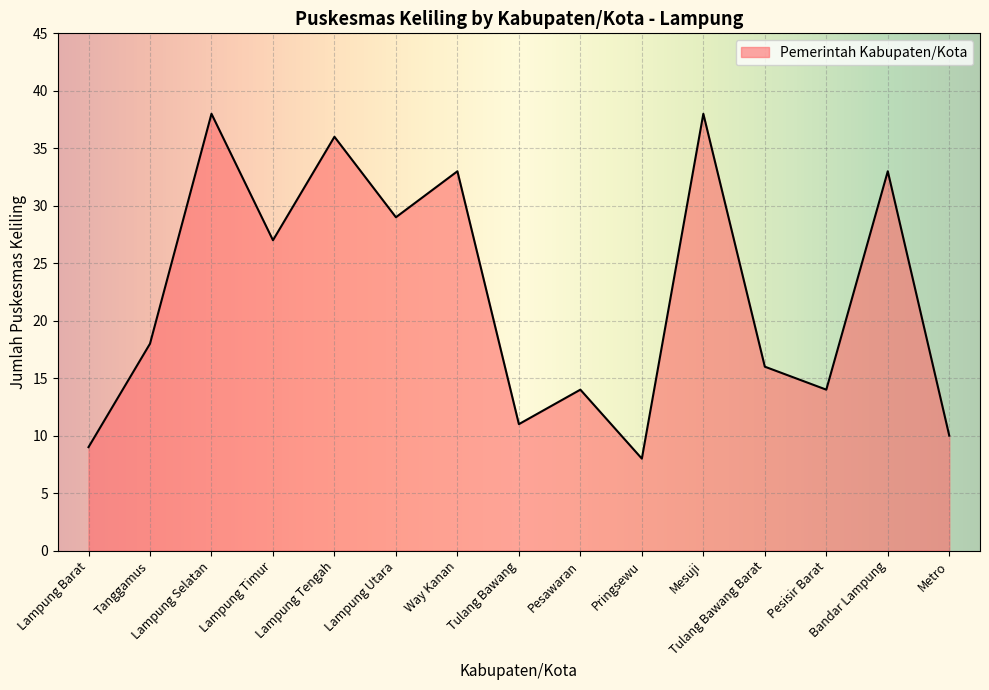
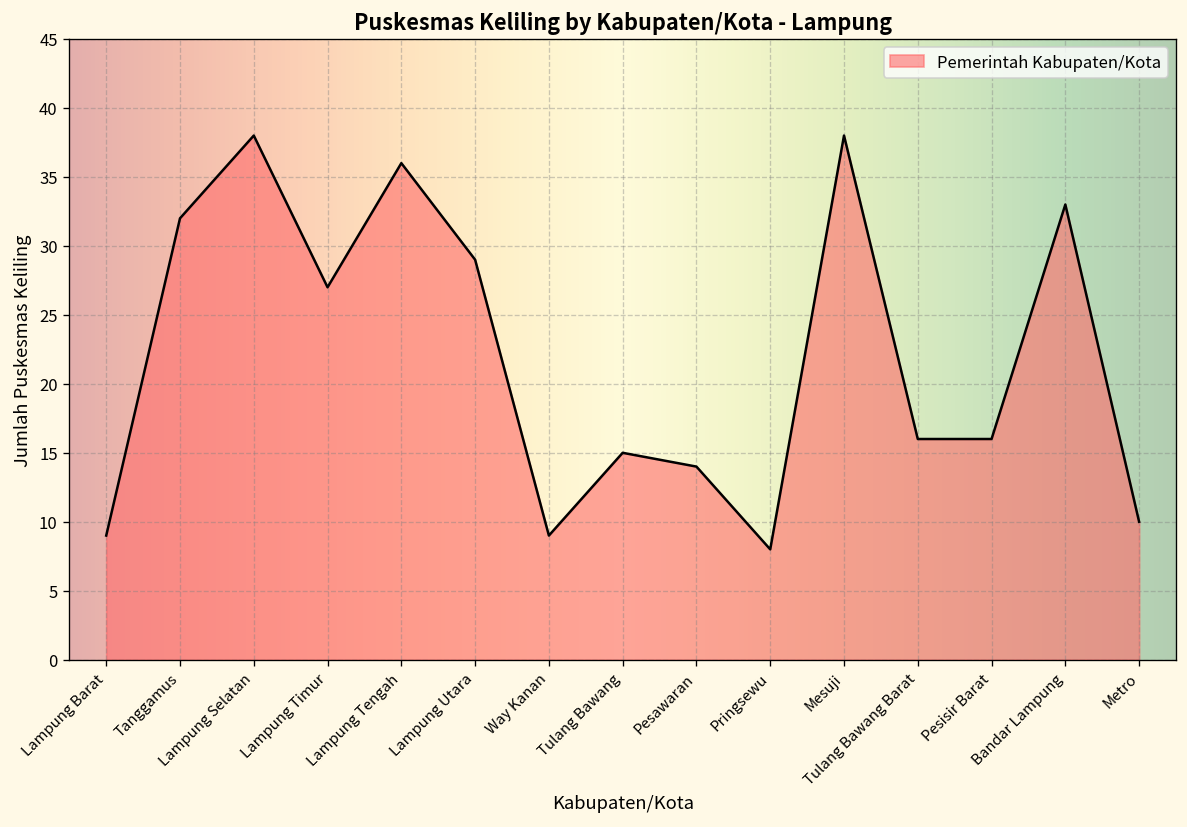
Tanggamus: 18 -> 32
Way Kanan: 33 -> 9
Tulang Bawang: 11 -> 15
Pesisir Barat: 14 -> 16
